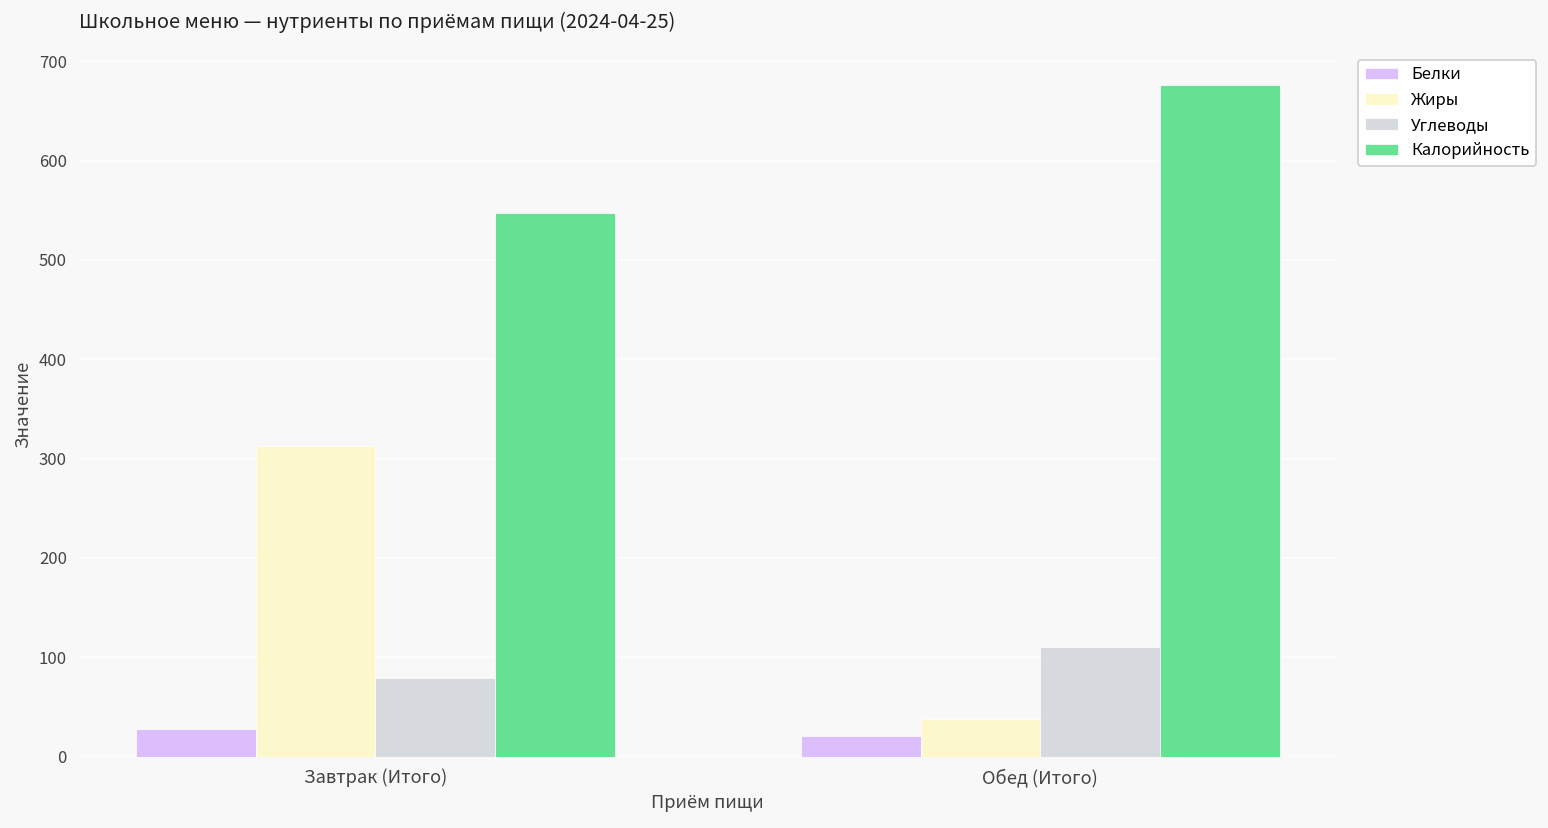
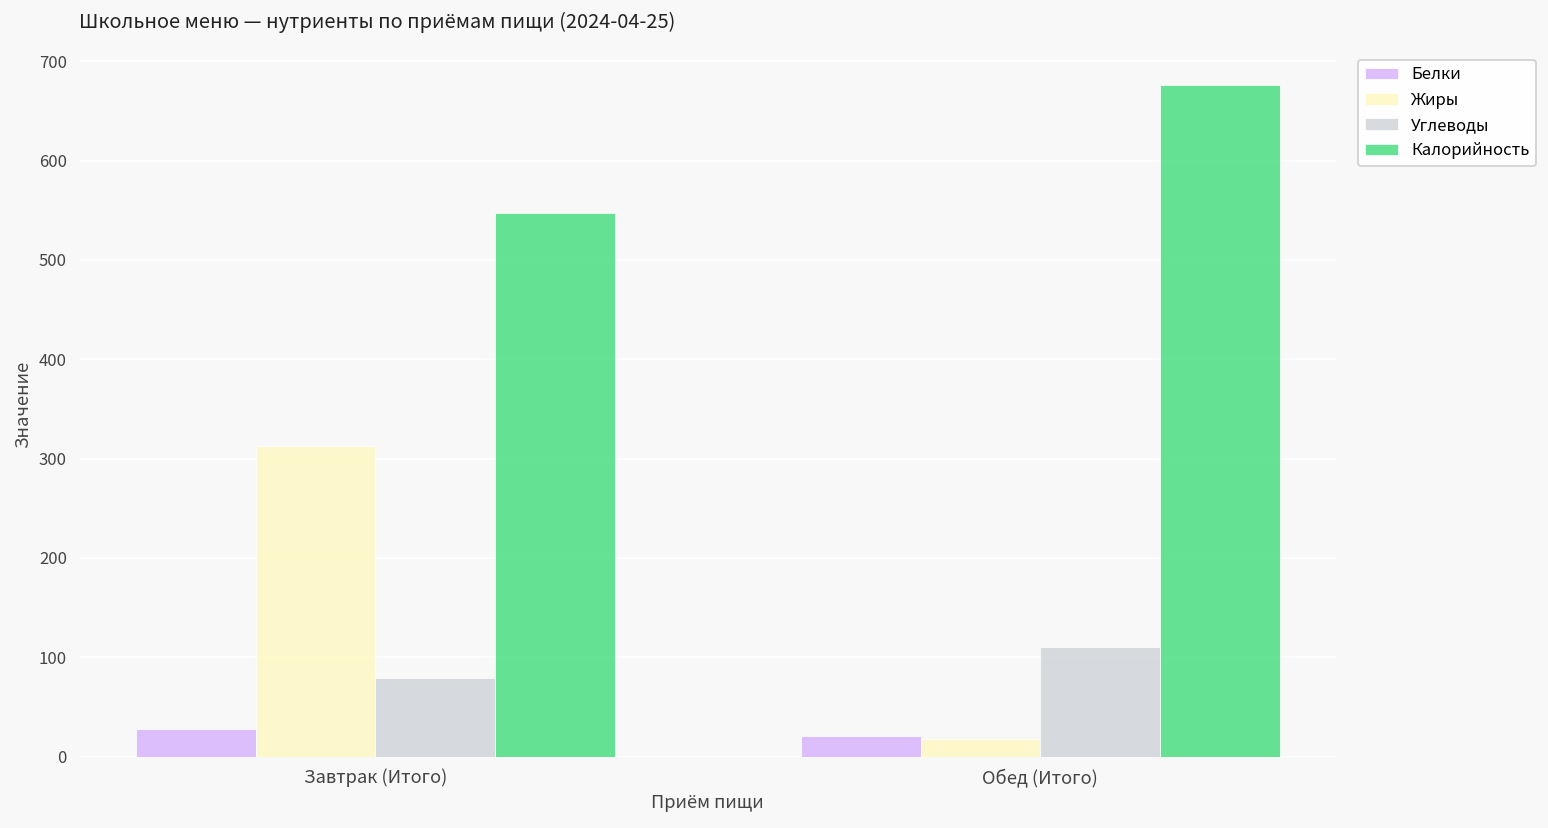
Жиры, Обед (Итого): 40 -> 20
